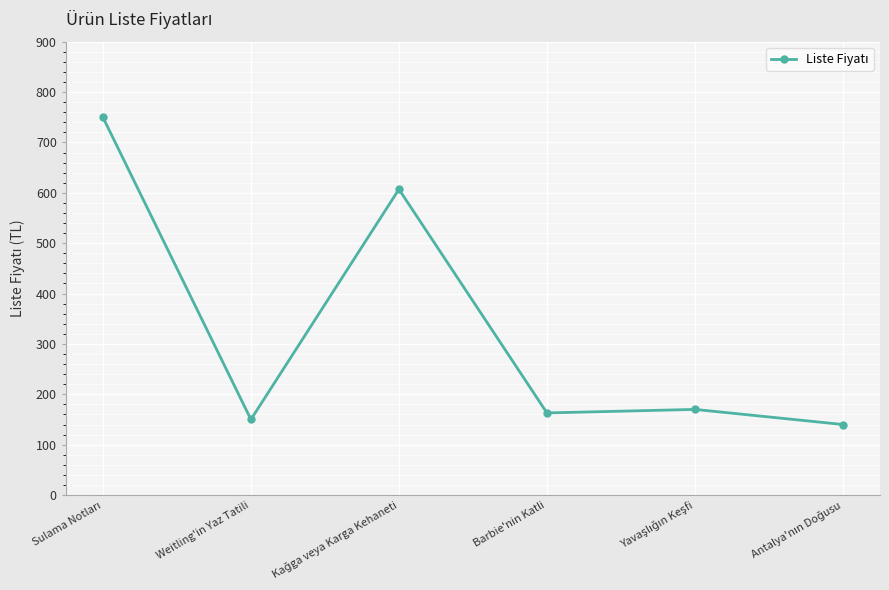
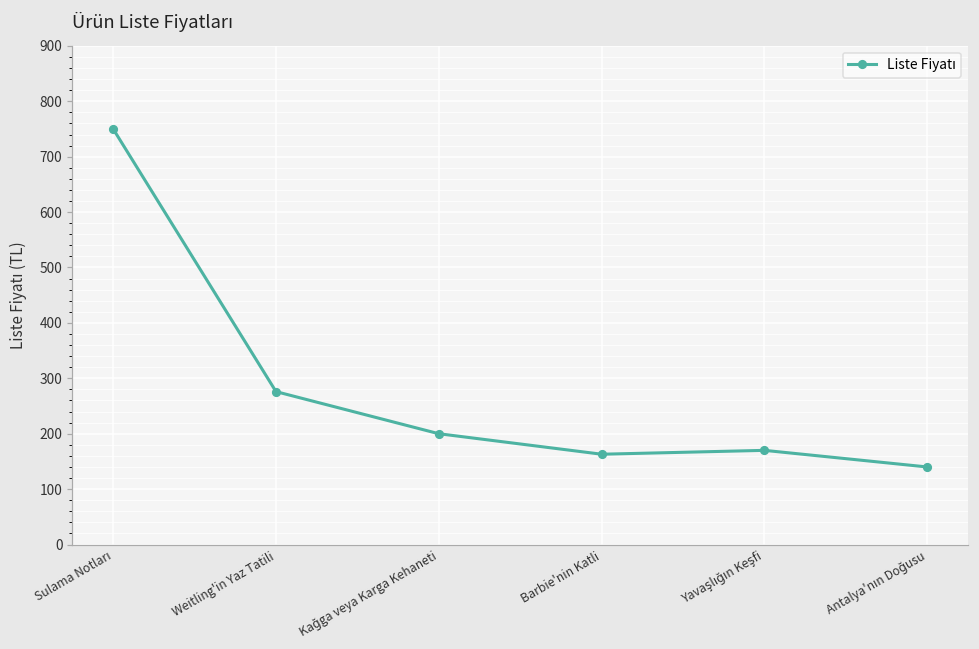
Weitling'in Yaz Tatili: 150 -> 280
Kağga veya Karga Kehaneti: 610 -> 200
